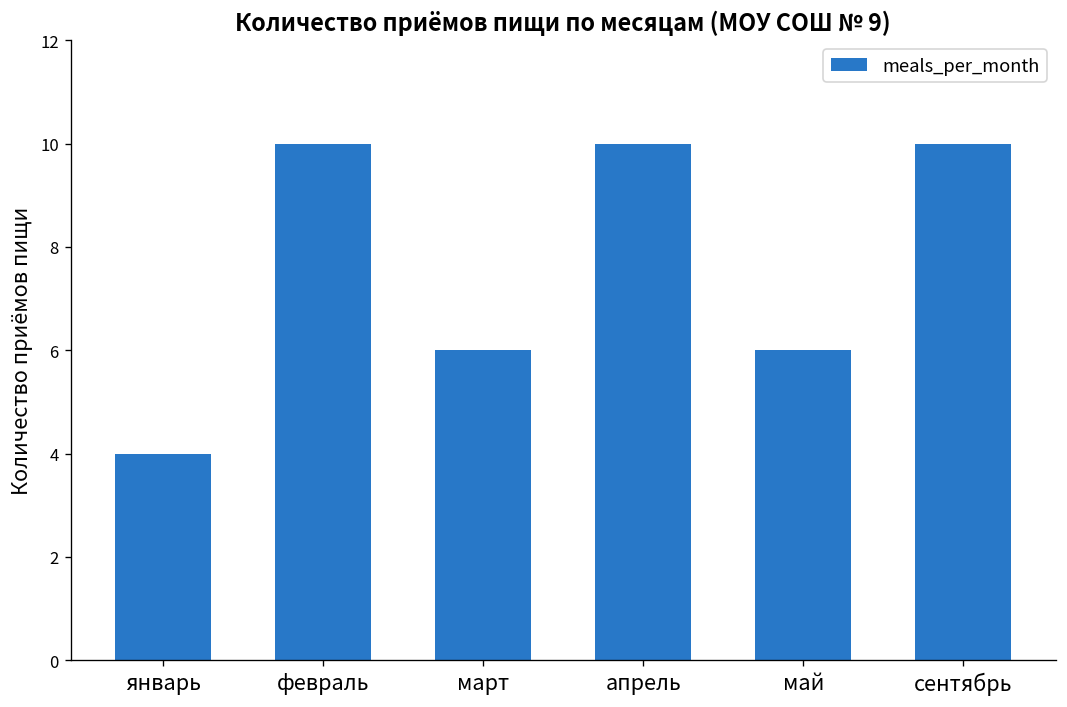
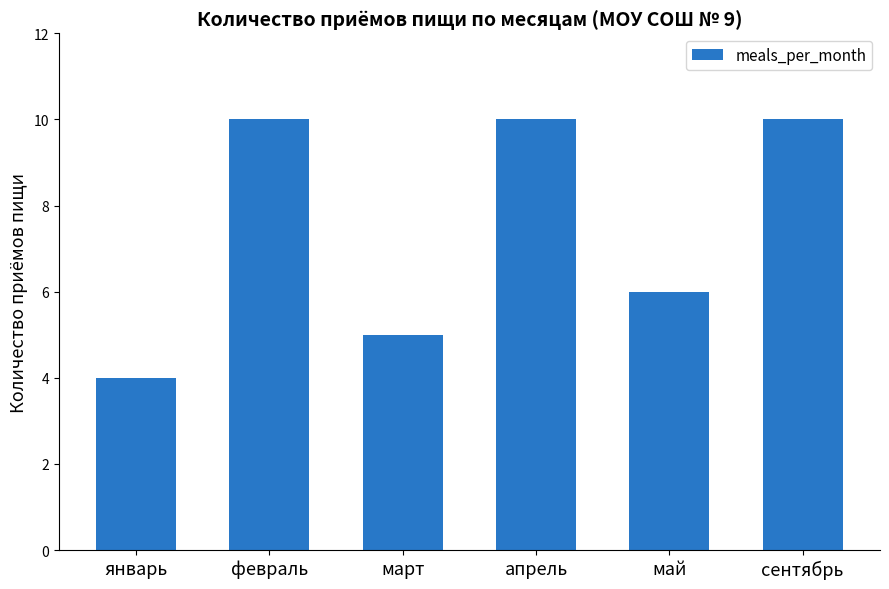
март: 6 -> 5
